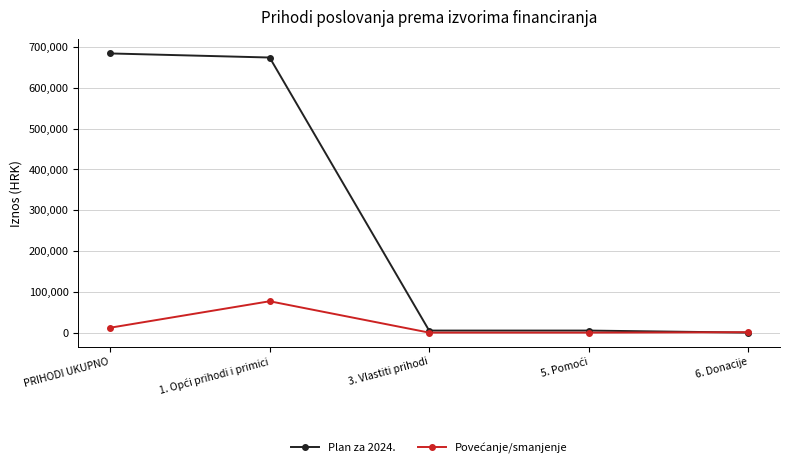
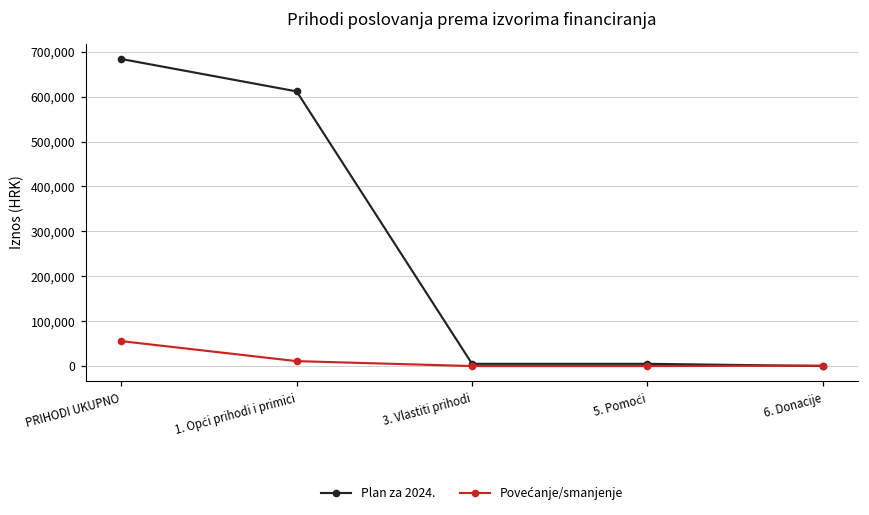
Povećanje/smanjenje, PRIHODI UKUPNO: 10,000 -> 60,000
Plan za 2024., 1. Opći prihodi i primici: 670,000 -> 610,000
Povećanje/smanjenje, 1. Opći prihodi i primici: 80,000 -> 10,000
